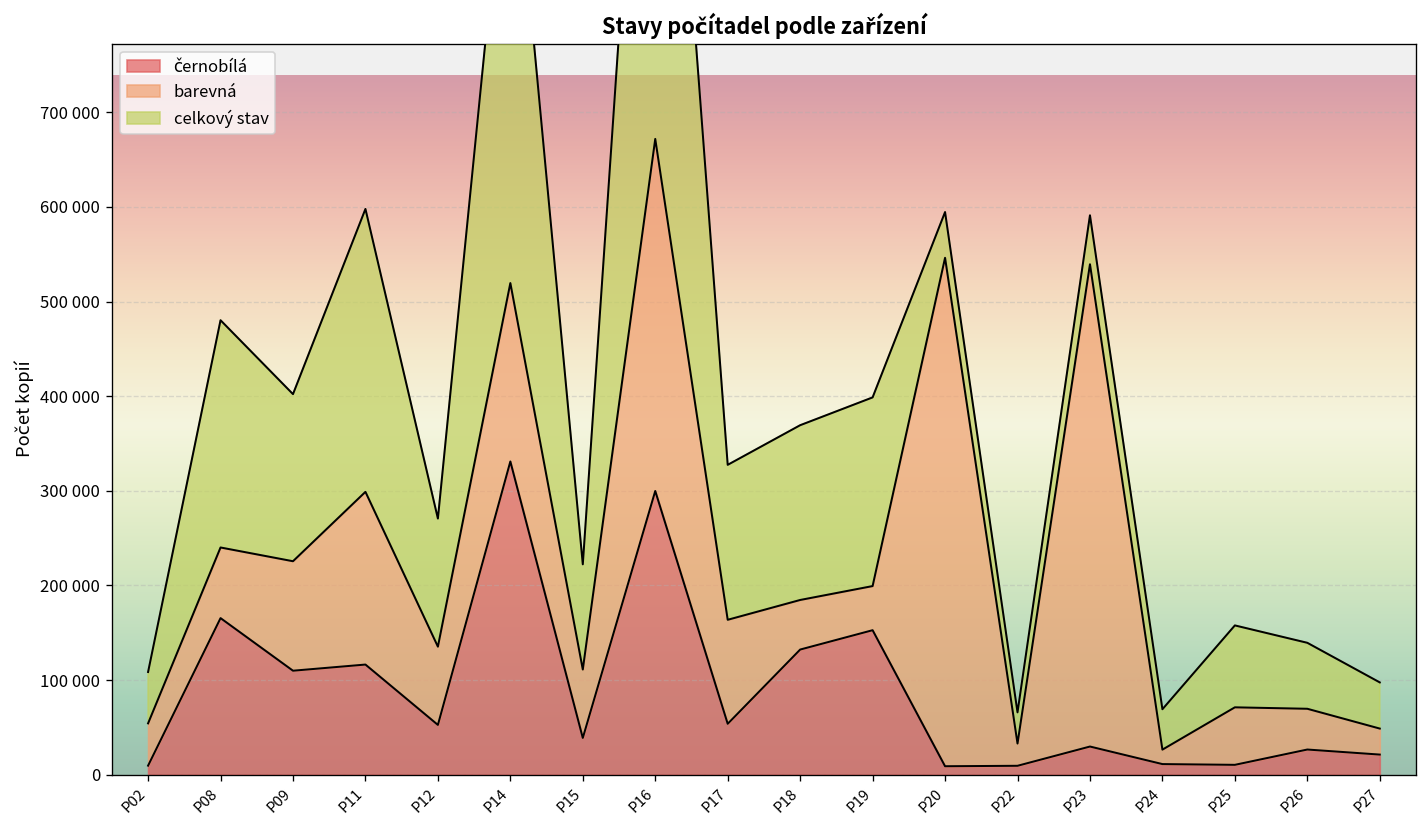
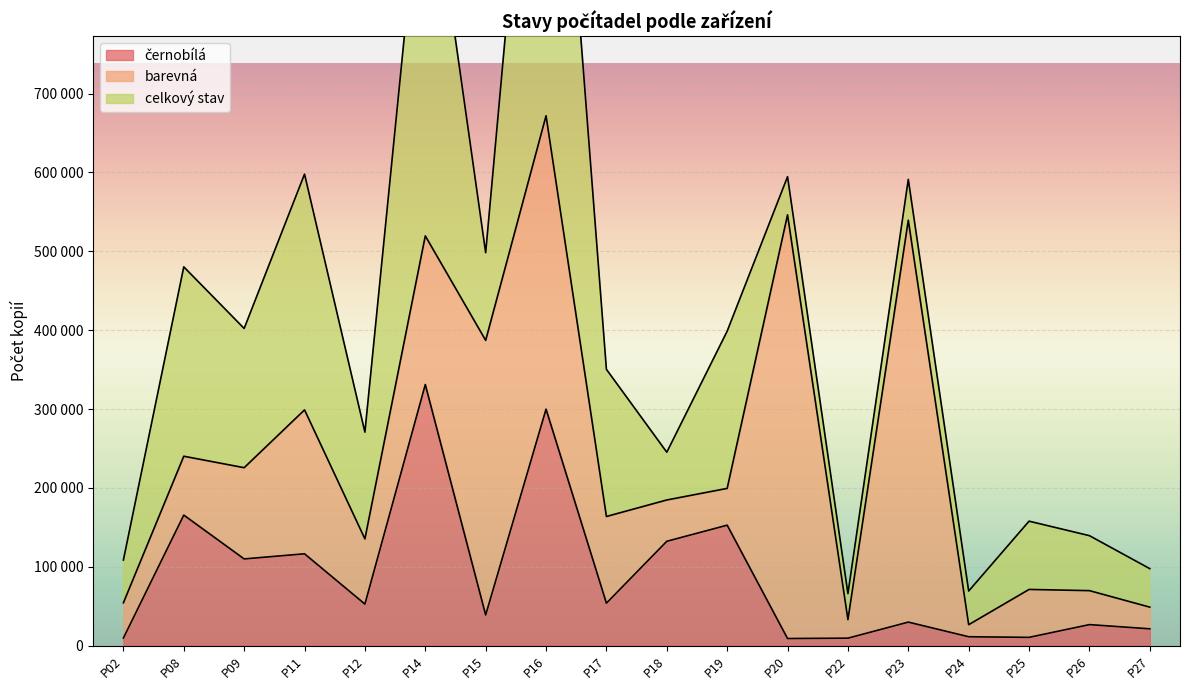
barevná, P15: 70000 -> 350000
celkový stav, P17: 160000 -> 190000
celkový stav, P18: 180000 -> 60000
